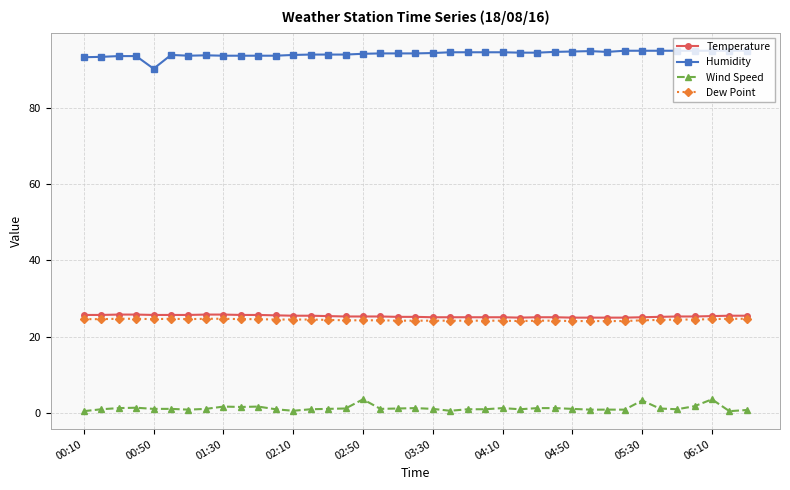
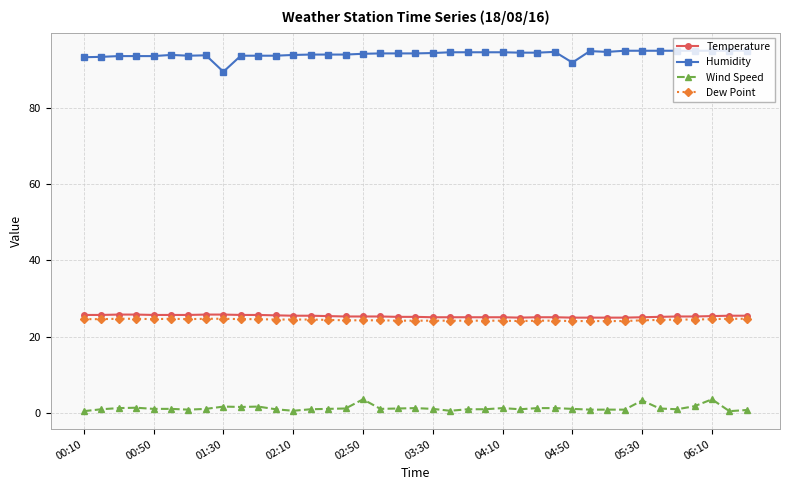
Humidity, 00:50: 90 -> 94
Humidity, 01:30: 94 -> 89
Humidity, 04:50: 95 -> 92
